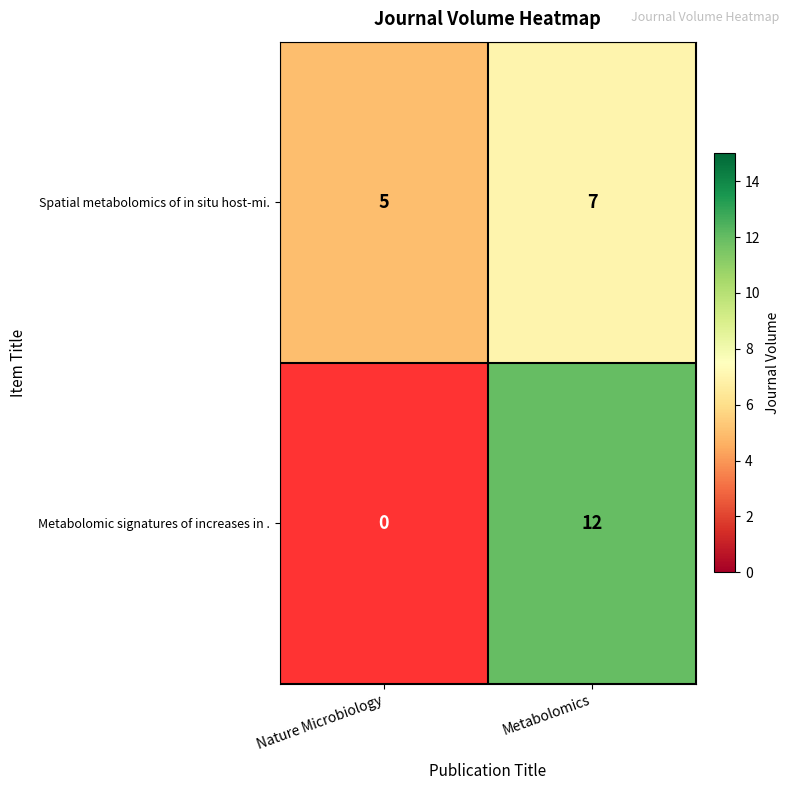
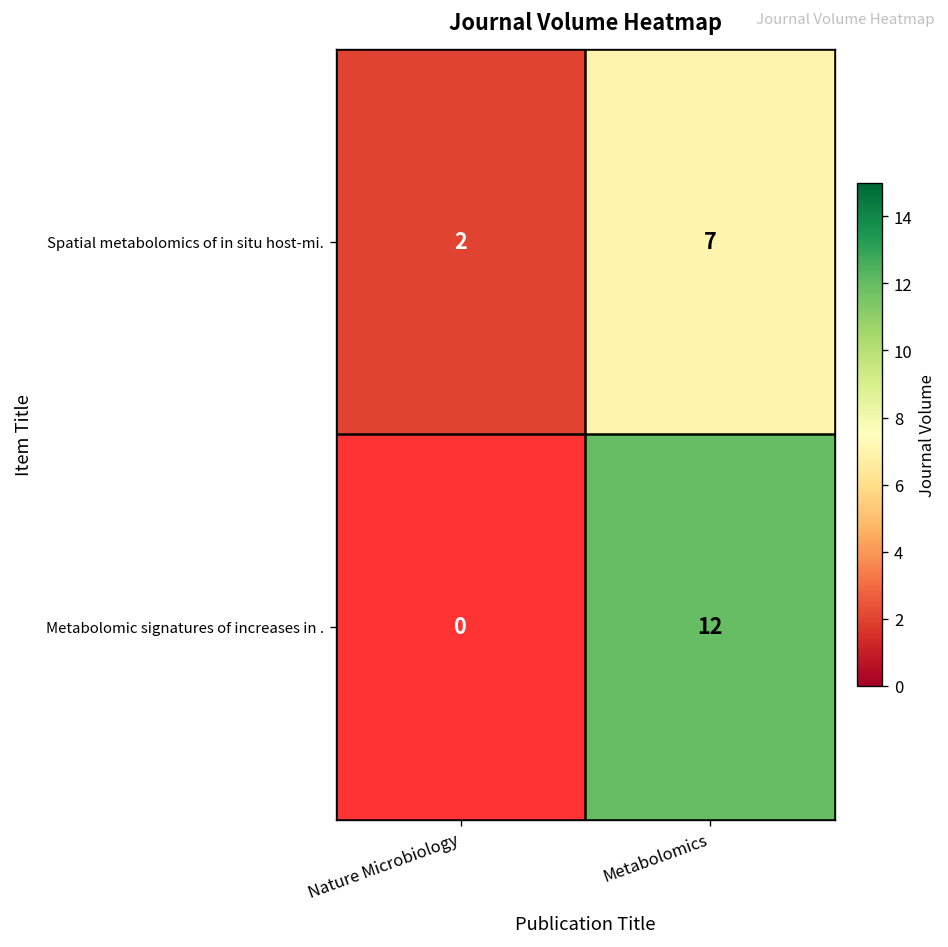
Spatial metabolomics of in situ host-mi., Nature Microbiology: 5 -> 2
